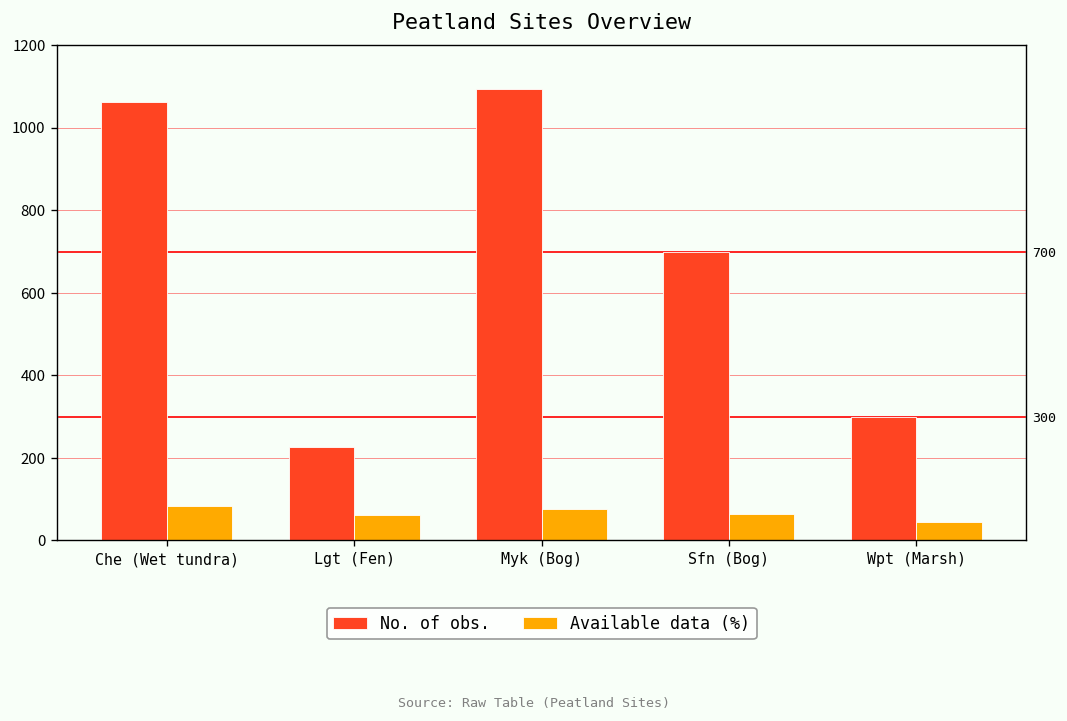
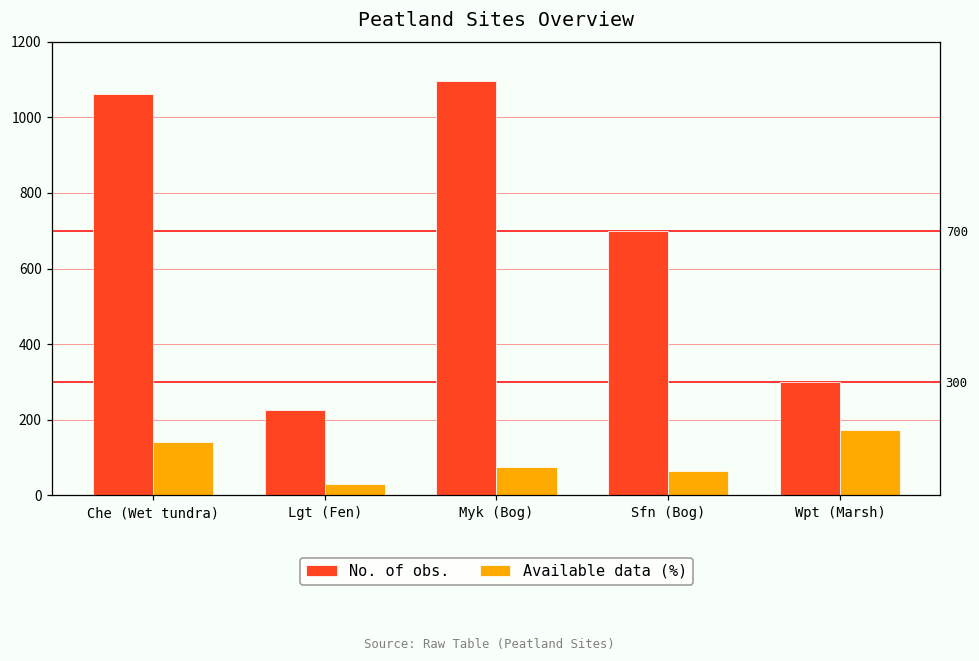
Available data (%), Che (Wet tundra): 80 -> 140
Available data (%), Lgt (Fen): 60 -> 30
Available data (%), Wpt (Marsh): 40 -> 170
